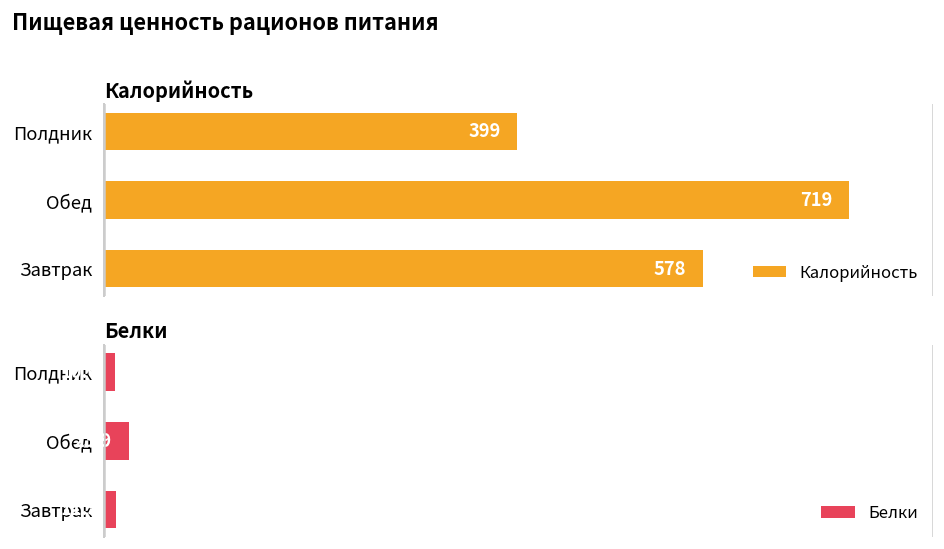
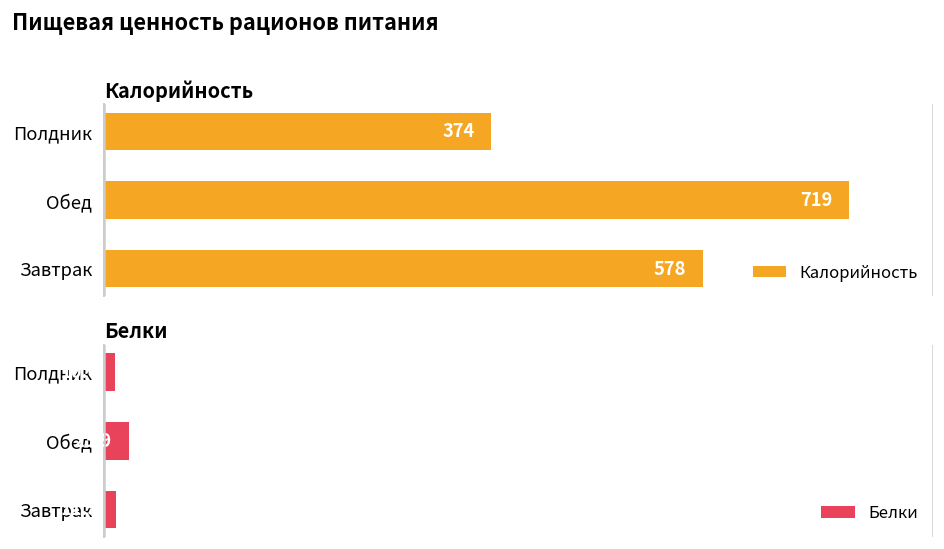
Калорийность, Полдник: 399 -> 374
